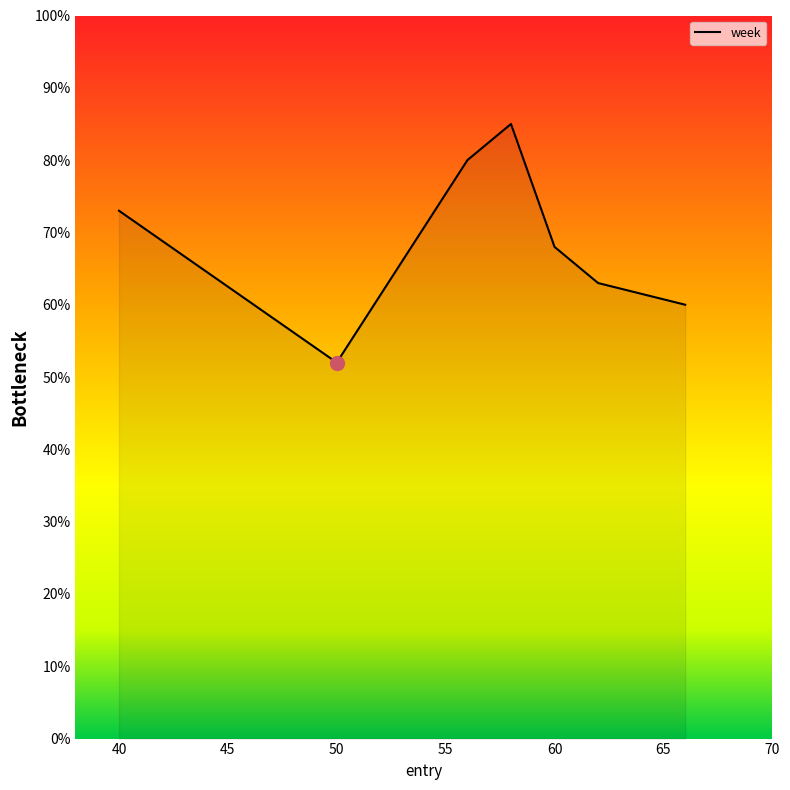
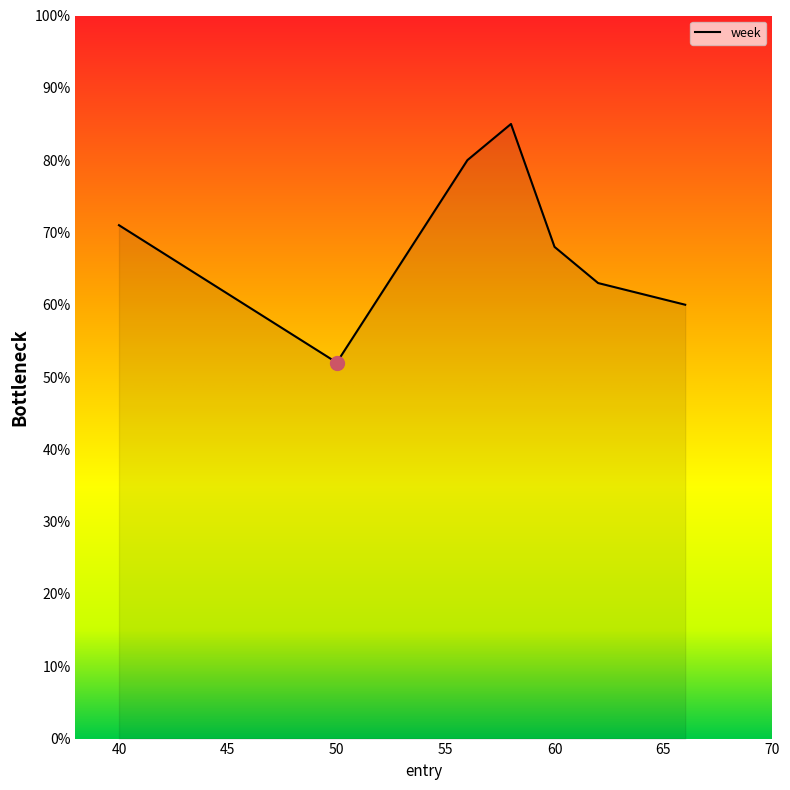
week, 40: 73% -> 71%
